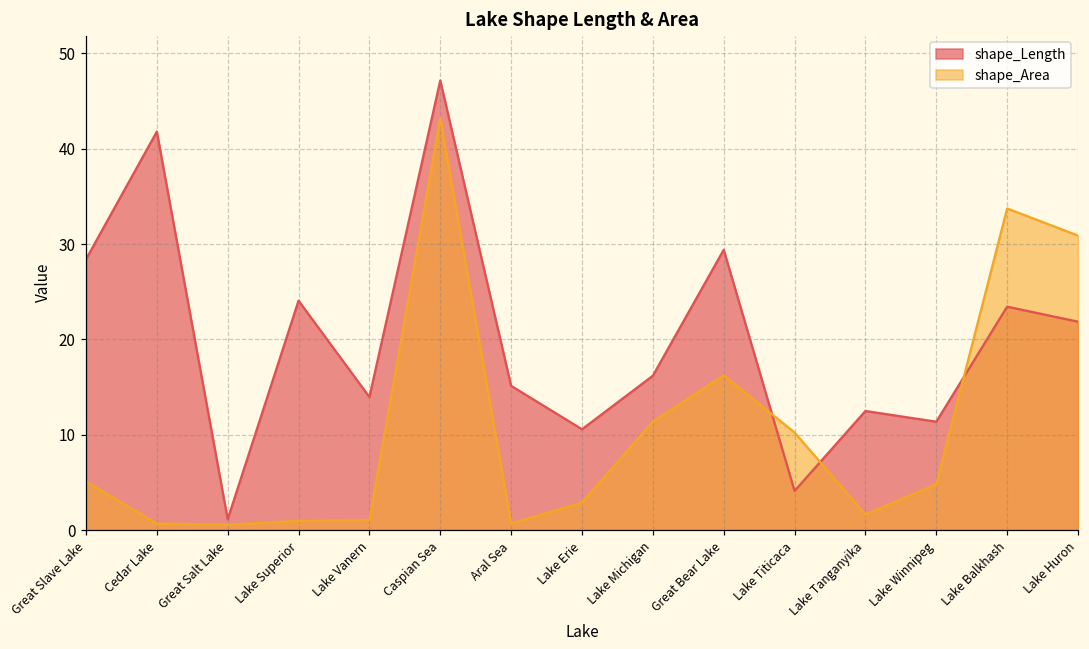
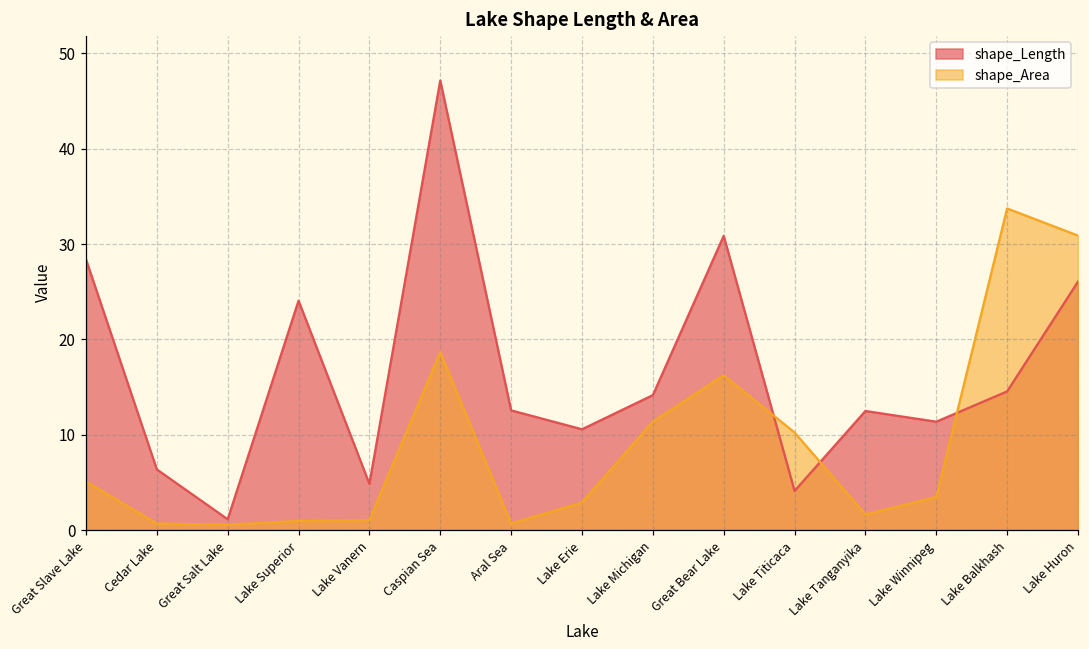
shape_Length, Cedar Lake: 42 -> 6
shape_Length, Lake Vanern: 14 -> 5
shape_Area, Caspian Sea: 43 -> 19
shape_Length, Aral Sea: 15 -> 13
shape_Length, Lake Michigan: 16 -> 14
shape_Length, Great Bear Lake: 29 -> 31
shape_Area, Lake Winnipeg: 5 -> 3
shape_Length, Lake Balkhash: 23 -> 15
shape_Length, Lake Huron: 22 -> 26
